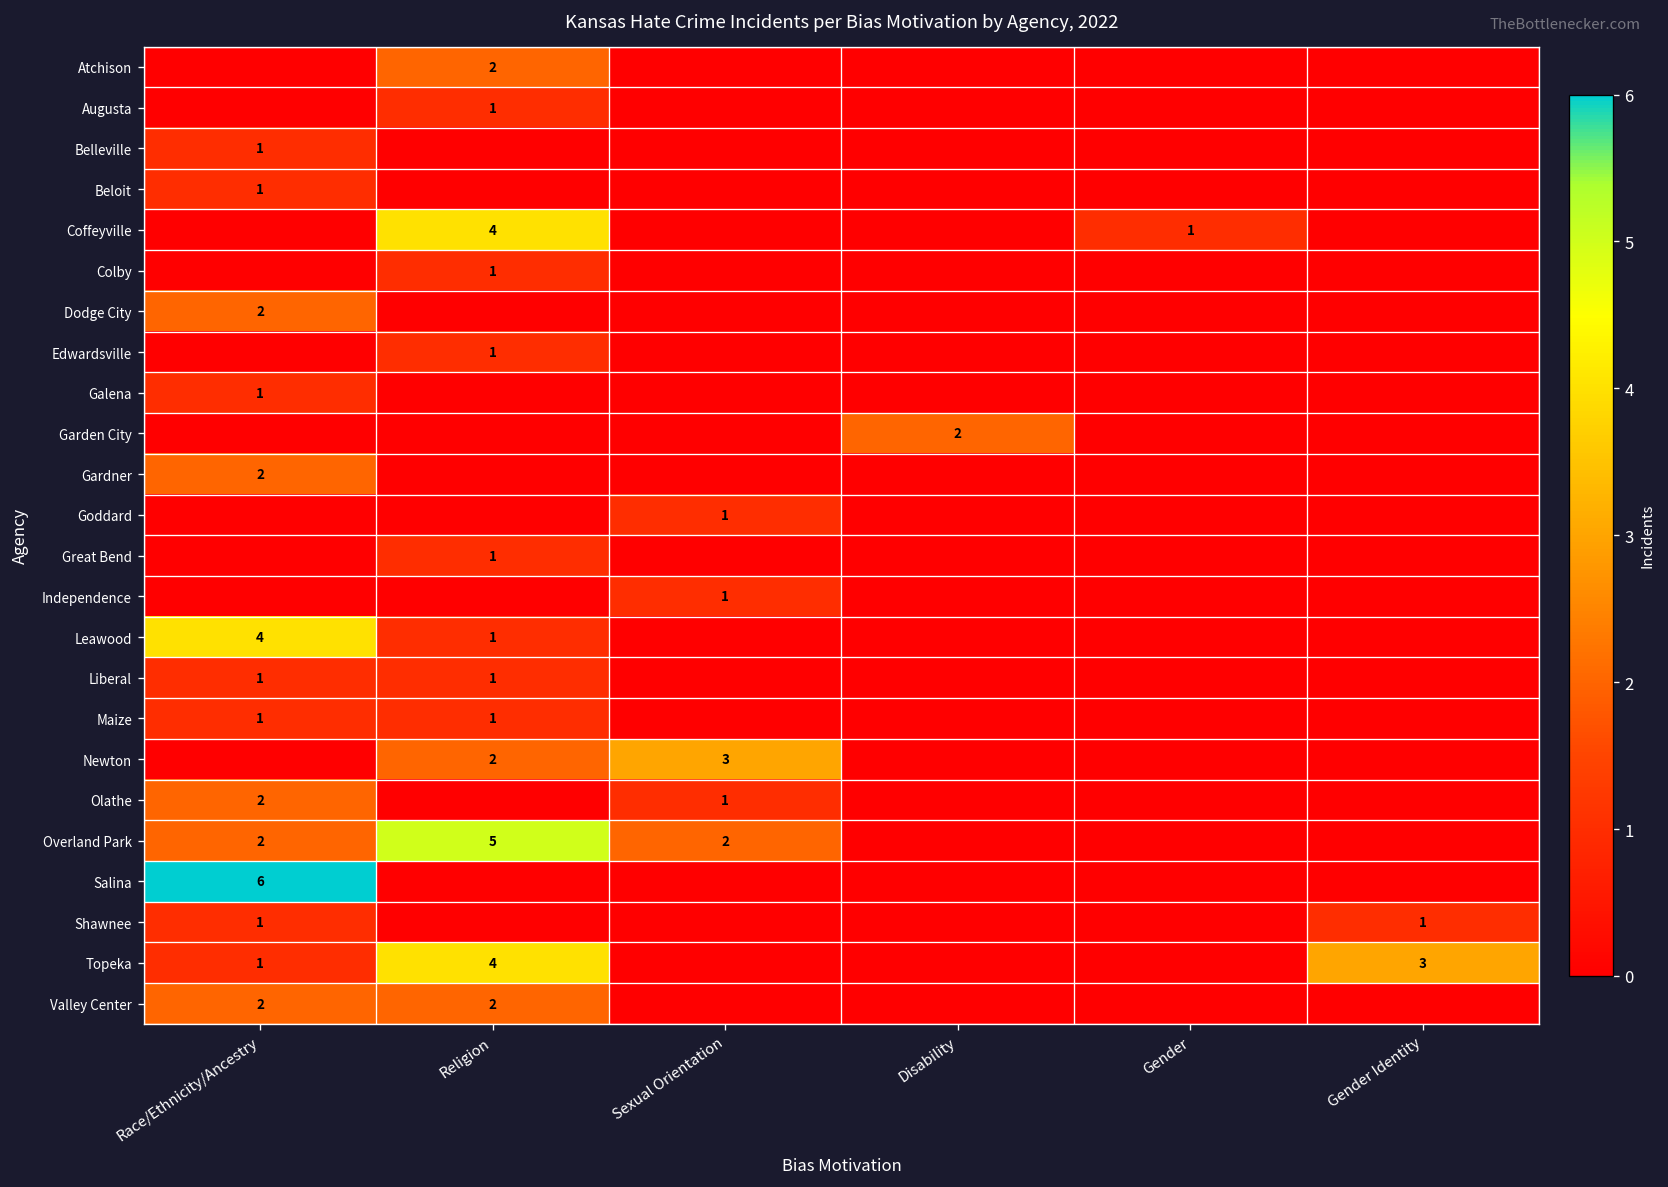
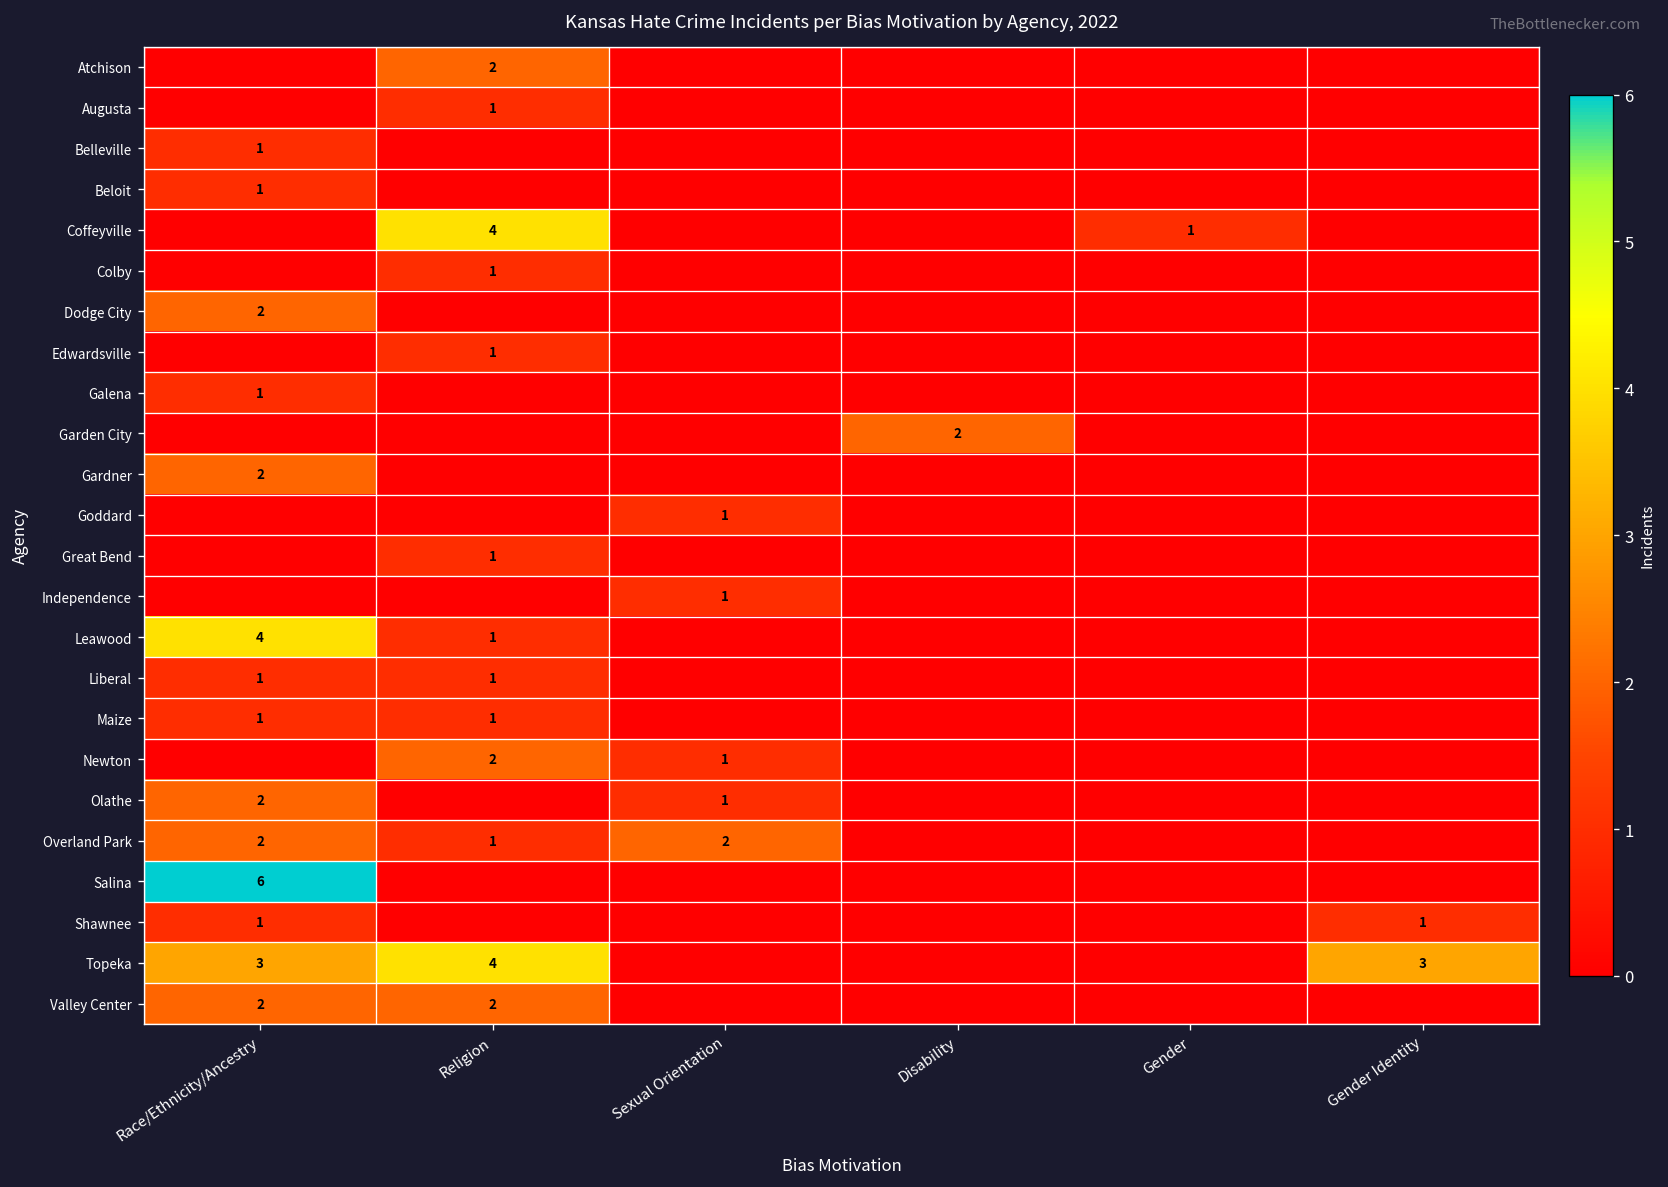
Newton, Sexual Orientation: 3 -> 1
Overland Park, Religion: 5 -> 1
Topeka, Race/Ethnicity/Ancestry: 1 -> 3
